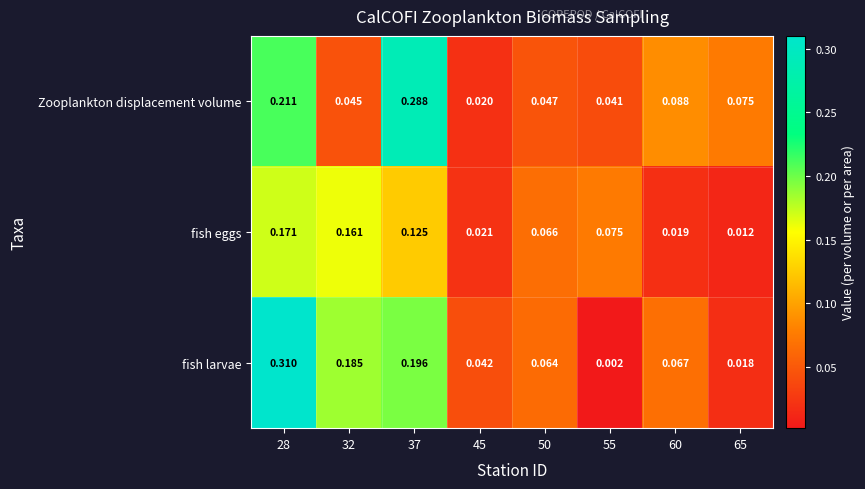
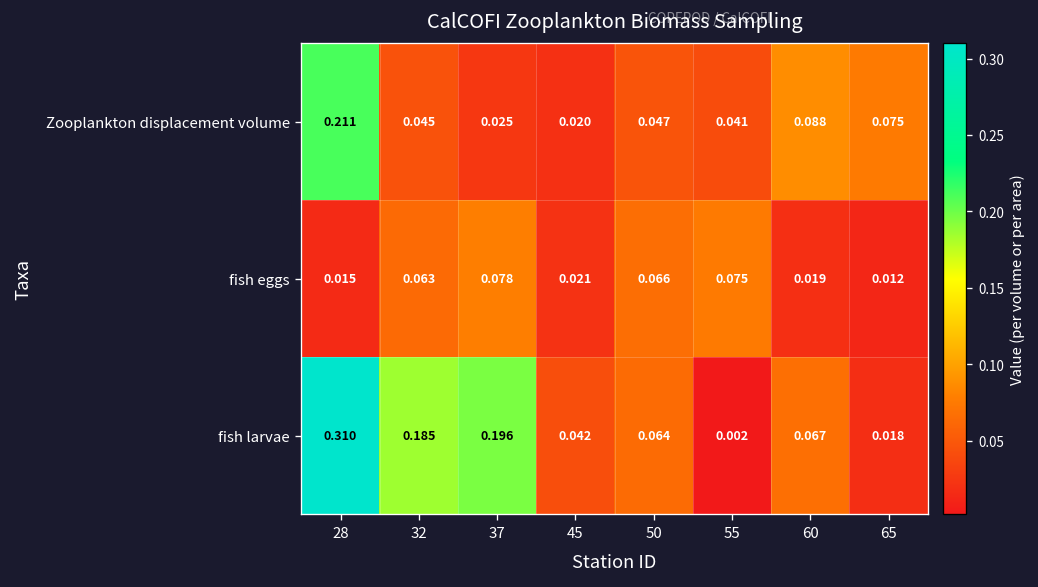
Zooplankton displacement volume, 37: 0.288 -> 0.025
fish eggs, 28: 0.171 -> 0.015
fish eggs, 32: 0.161 -> 0.063
fish eggs, 37: 0.125 -> 0.078
